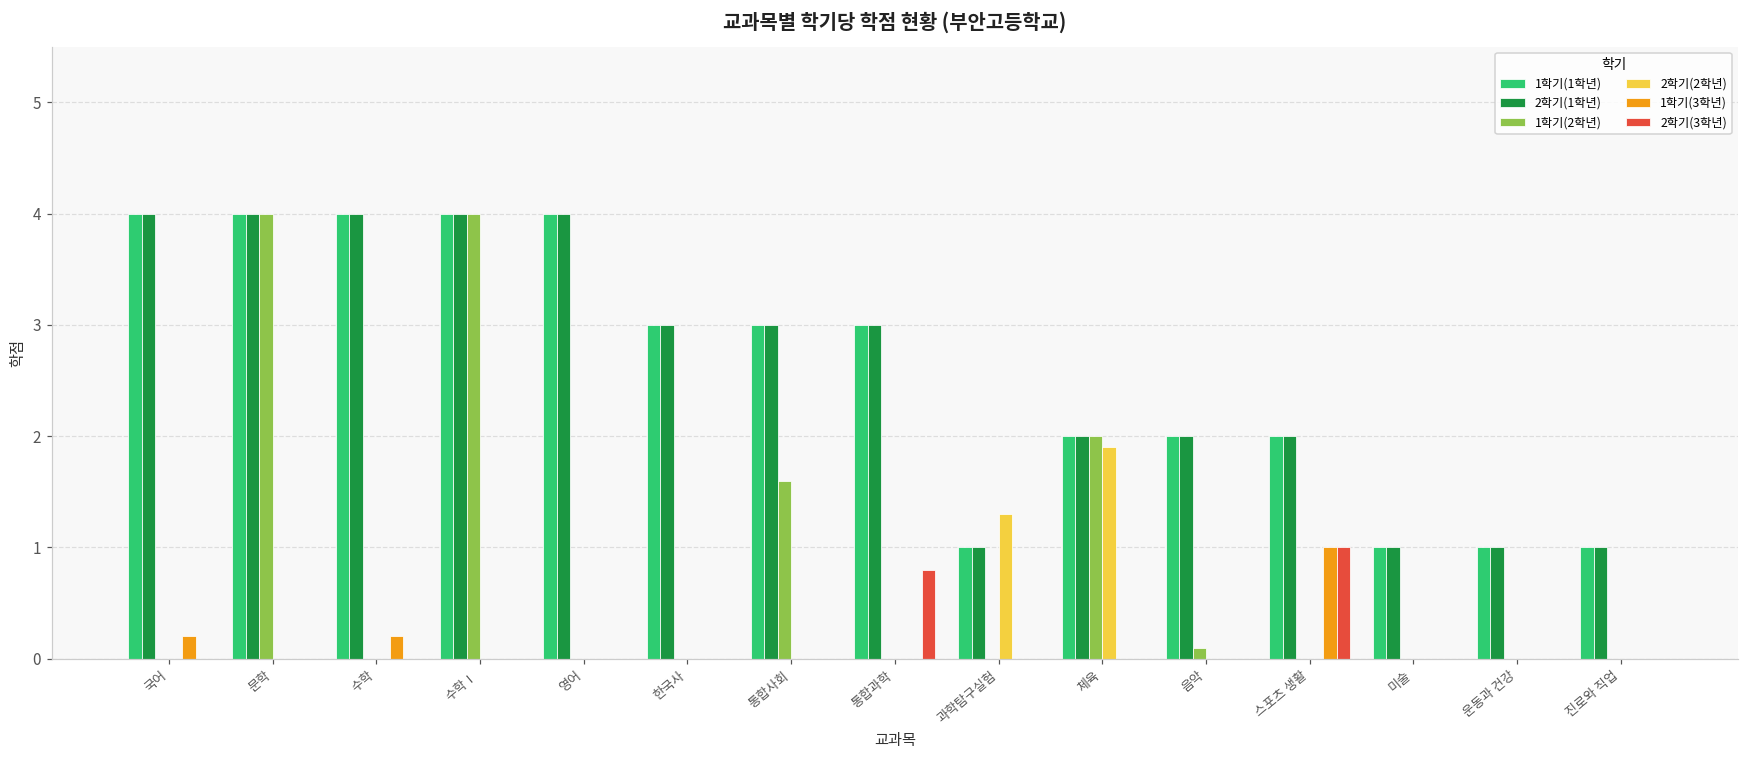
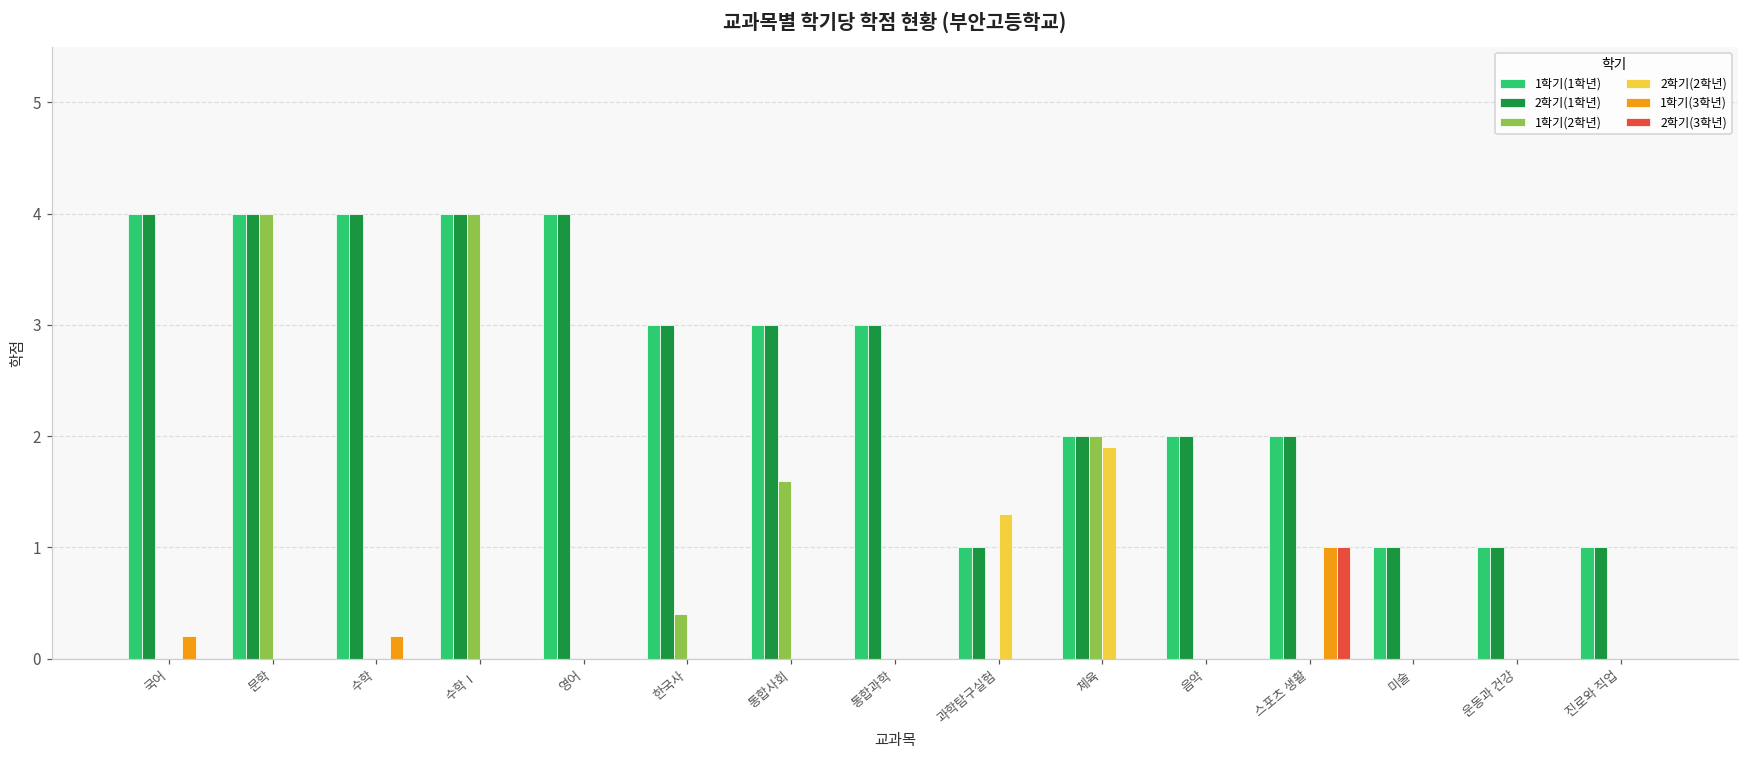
1학기(2학년), 한국사: 0.0 -> 0.4
2학기(3학년), 통합과학: 0.8 -> 0.0
1학기(2학년), 음악: 0.1 -> 0.0
